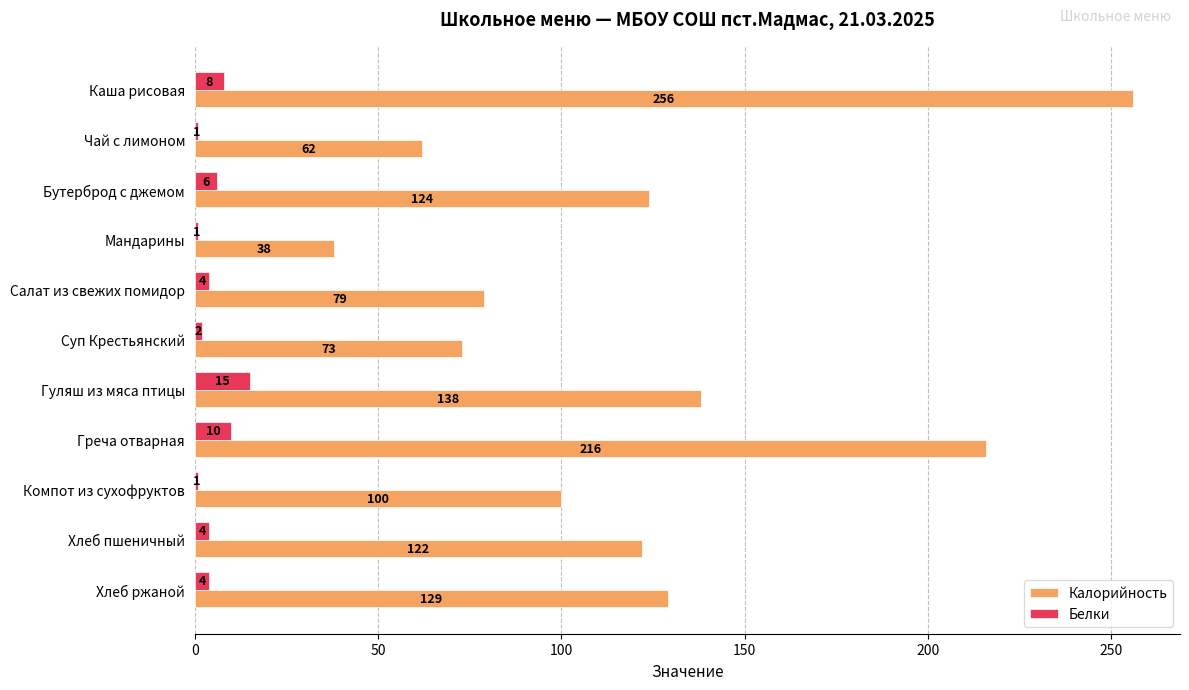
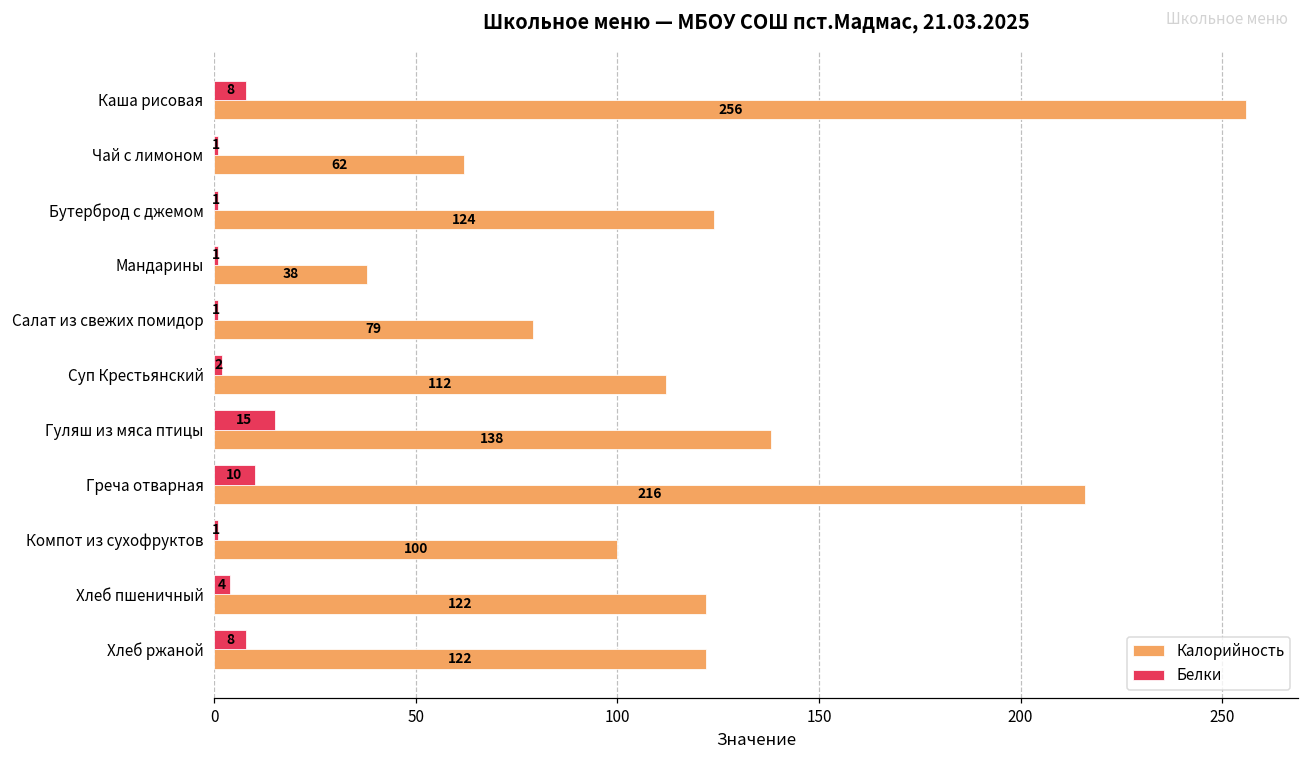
Белки, Бутерброд с джемом: 6 -> 1
Белки, Салат из свежих помидор: 4 -> 1
Калорийность, Суп Крестьянский: 73 -> 112
Белки, Хлеб ржаной: 4 -> 8
Калорийность, Хлеб ржаной: 129 -> 122
